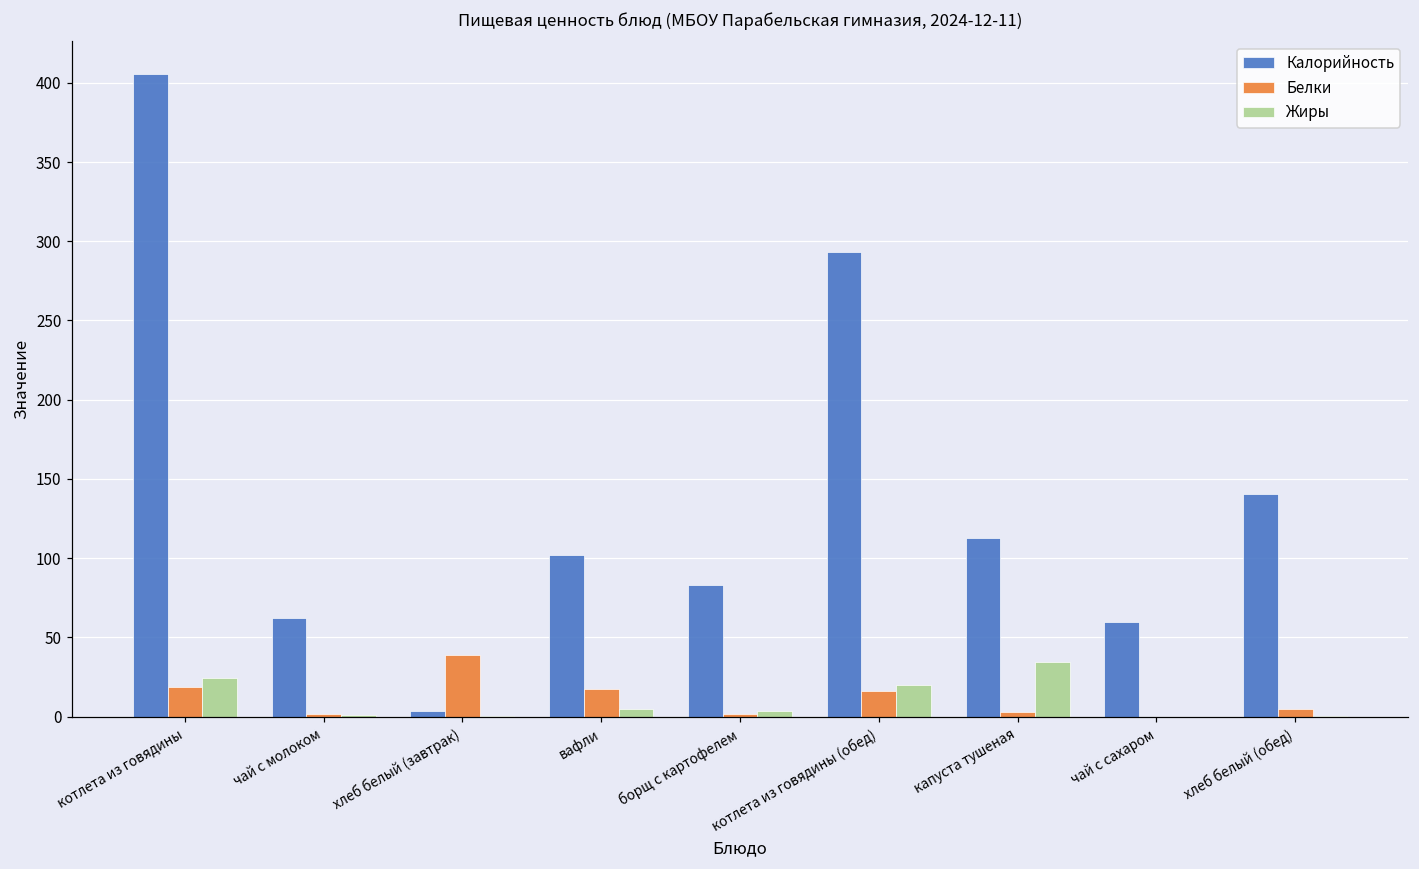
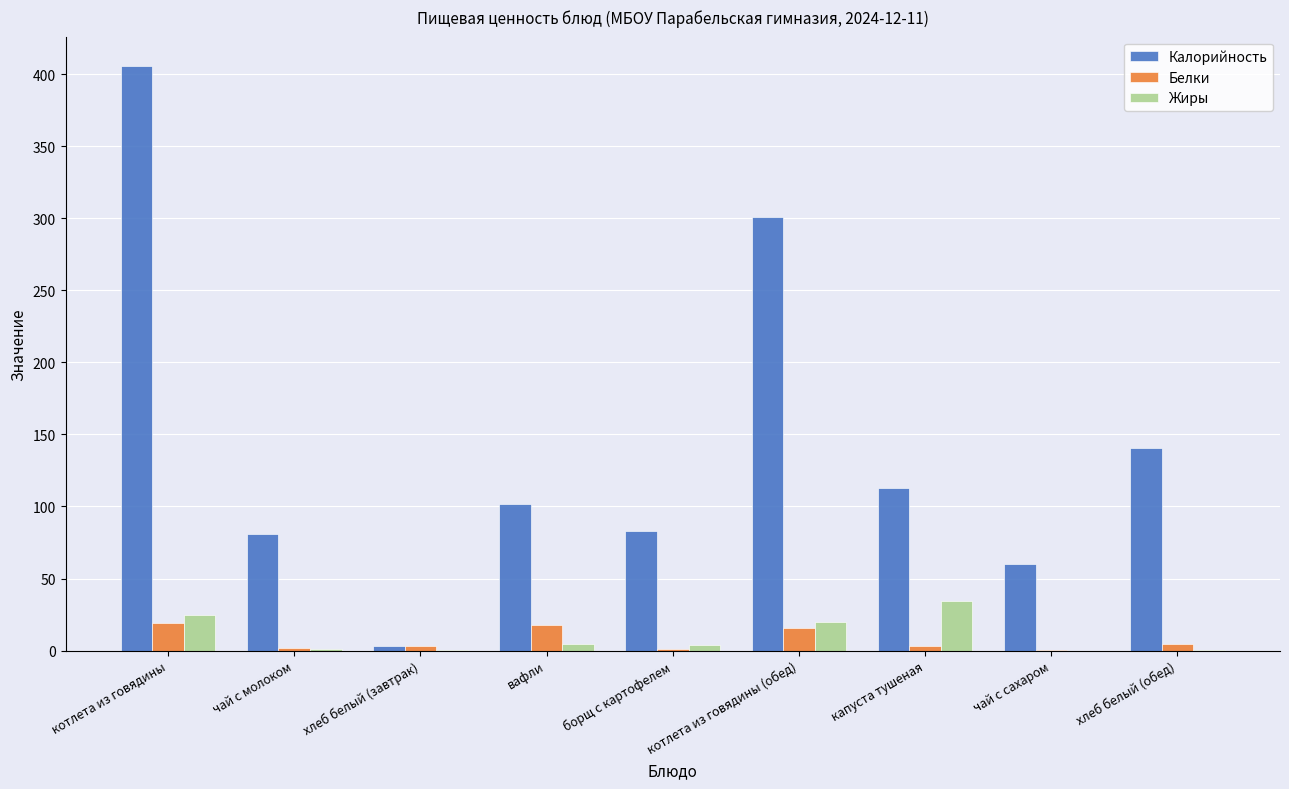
Калорийность, чай с молоком: 63 -> 81
Белки, хлеб белый (завтрак): 39 -> 3
Калорийность, котлета из говядины (обед): 293 -> 301
